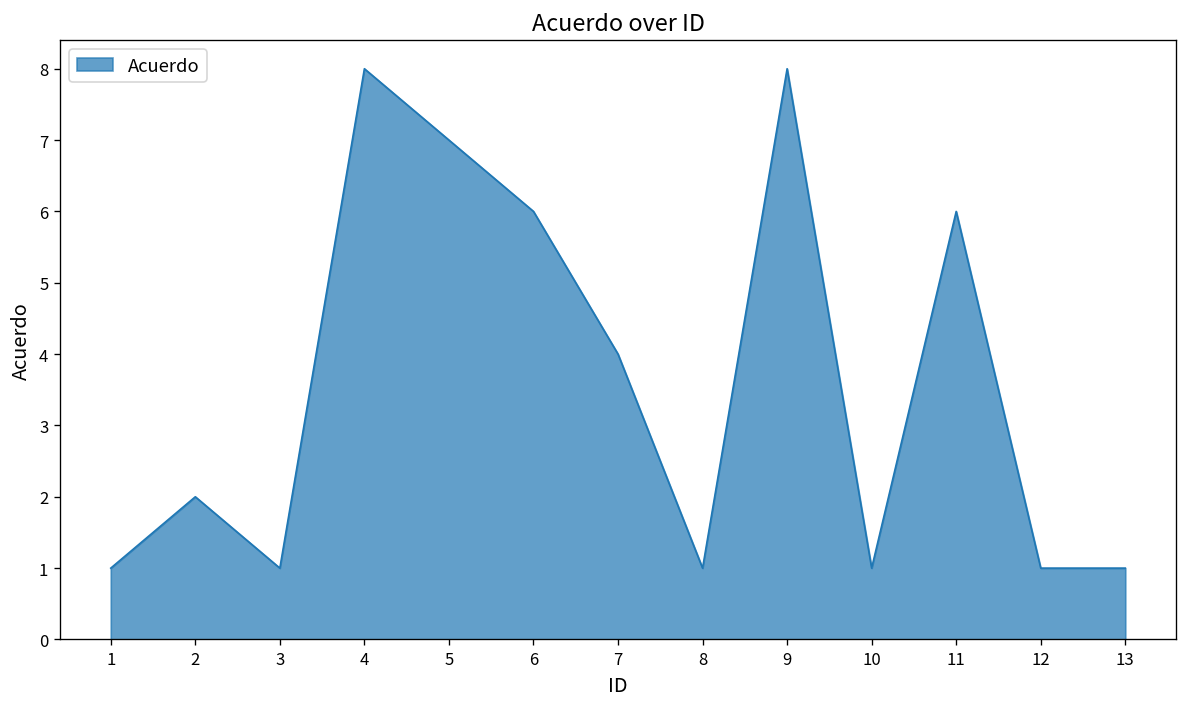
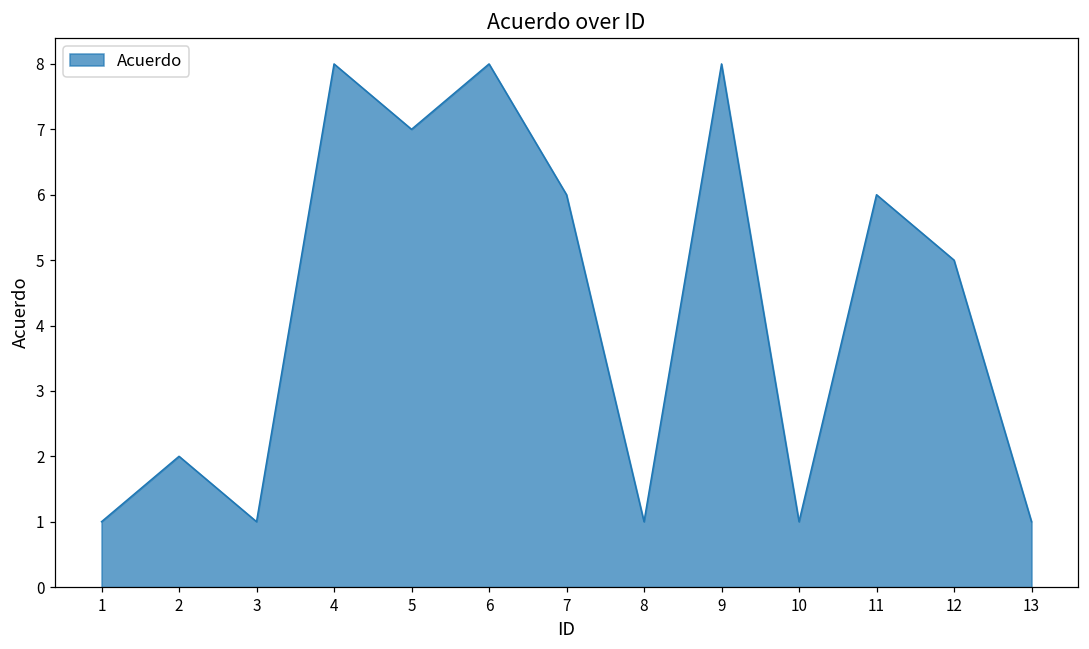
6: 6 -> 8
7: 4 -> 6
12: 1 -> 5
